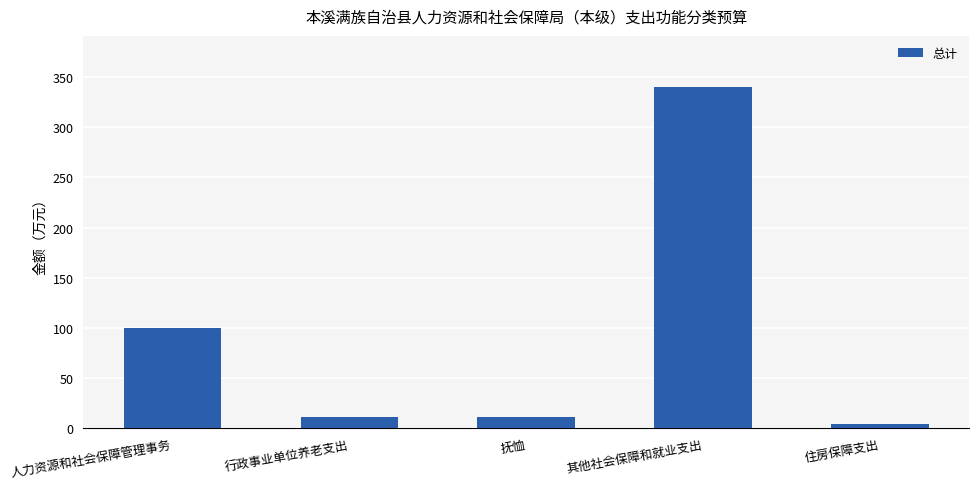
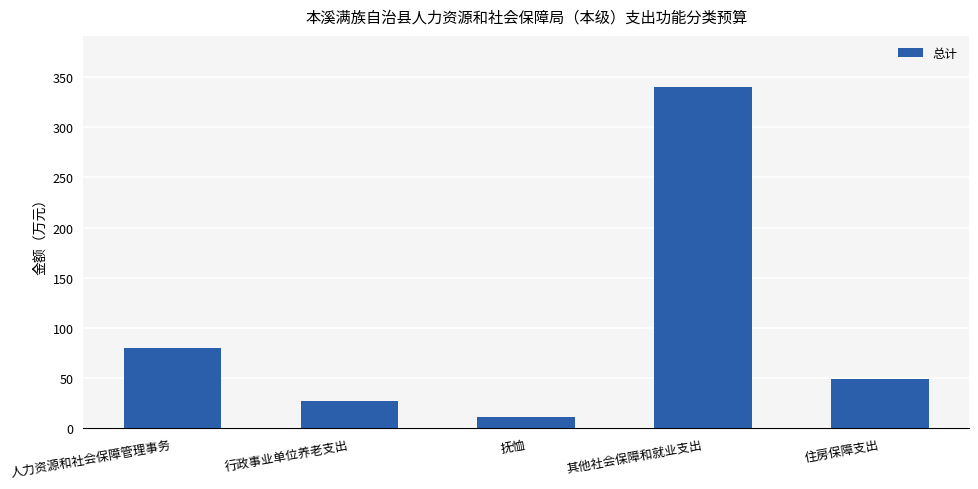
人力资源和社会保障管理事务: 100 -> 80
行政事业单位养老支出: 11 -> 27
住房保障支出: 4 -> 49
